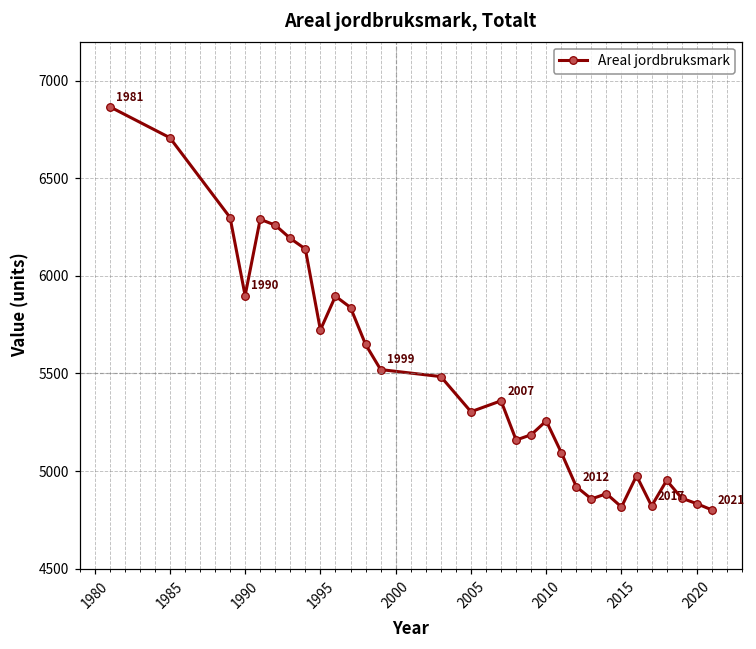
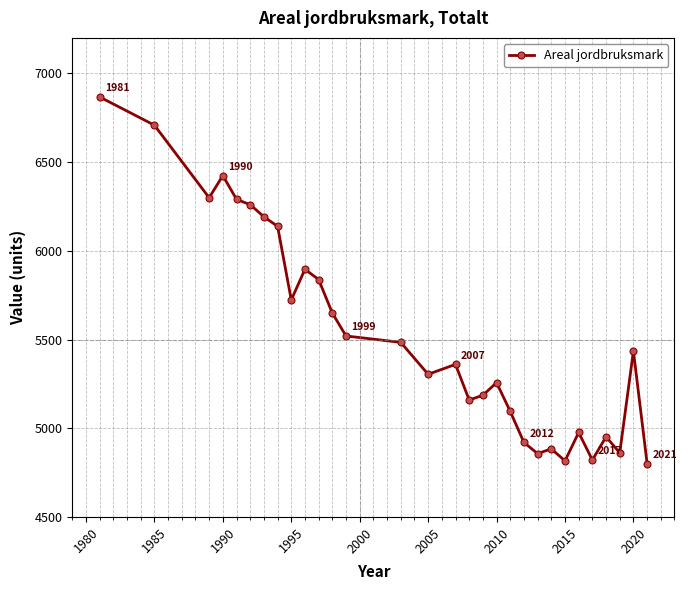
1990: 5900 -> 6420
2020: 4830 -> 5440
